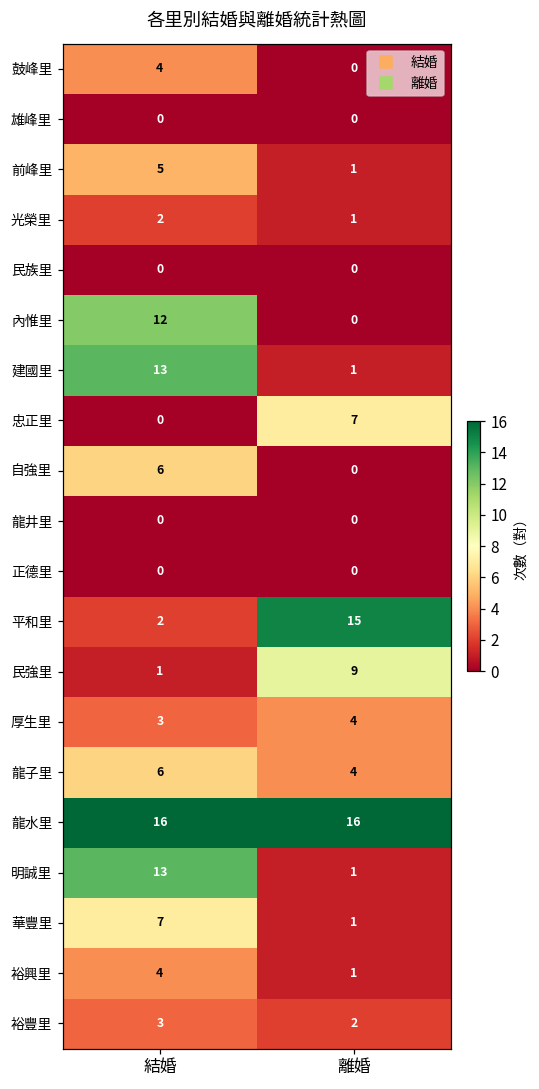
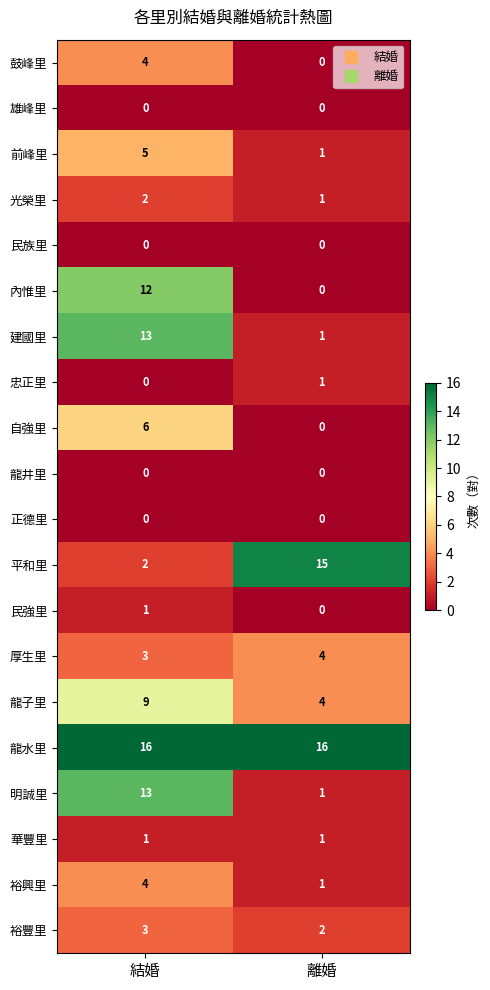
忠正里, 離婚: 7 -> 1
民強里, 離婚: 9 -> 0
龍子里, 結婚: 6 -> 9
華豐里, 結婚: 7 -> 1
